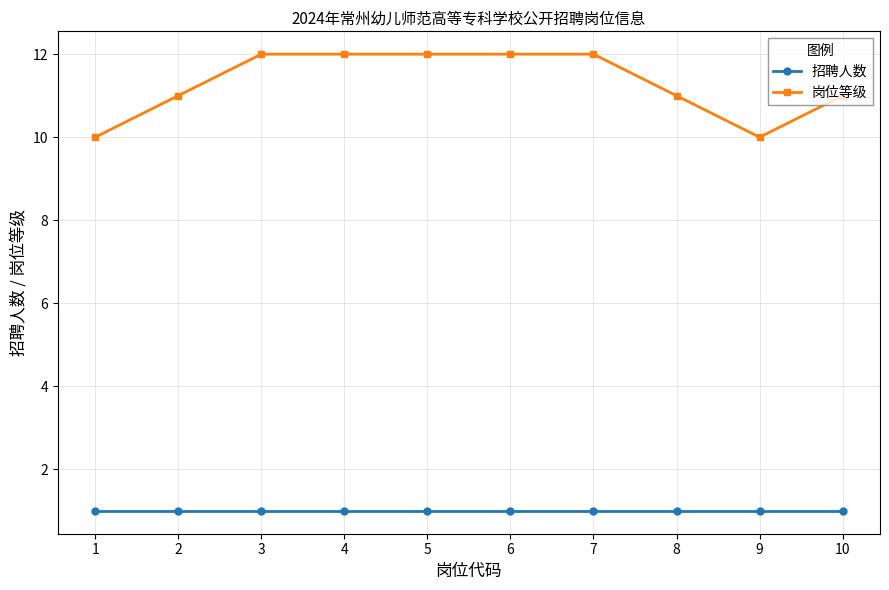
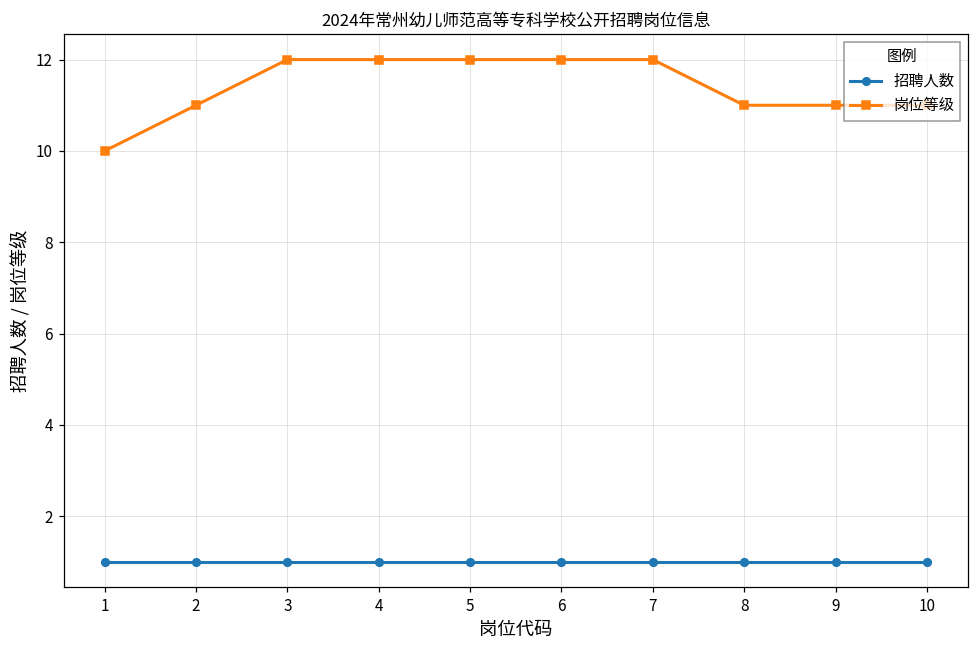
岗位等级, 9: 10 -> 11
